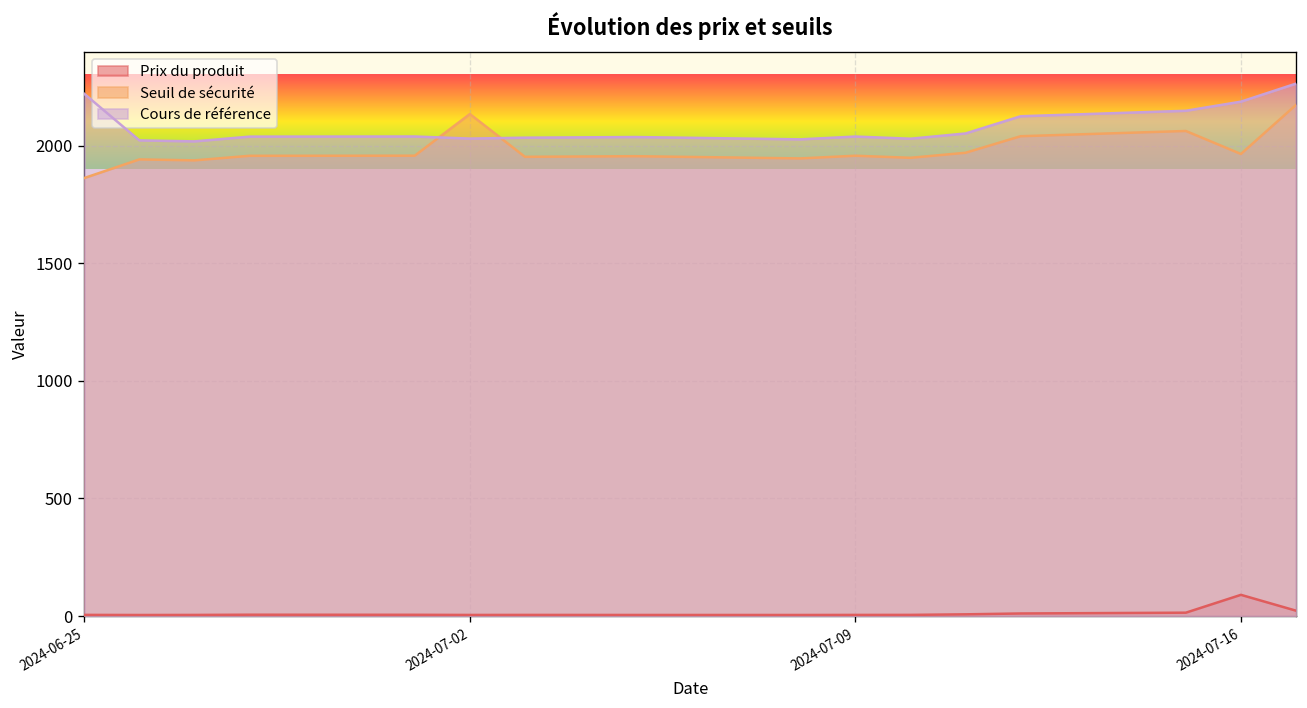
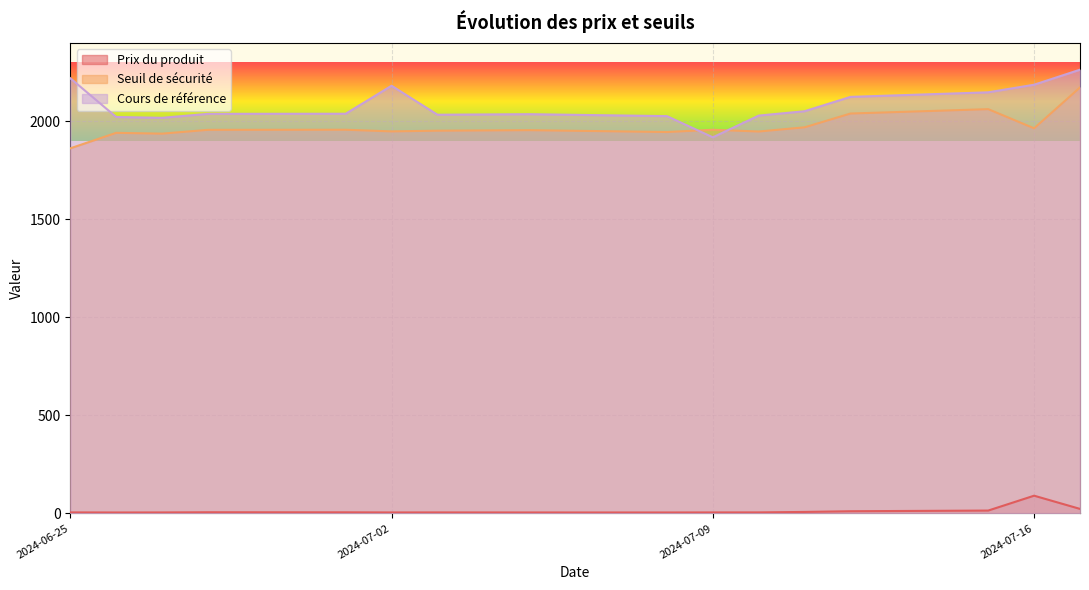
Seuil de sécurité, 2024-07-02: 2130 -> 1950
Cours de référence, 2024-07-02: 2030 -> 2180
Cours de référence, 2024-07-09: 2040 -> 1920
